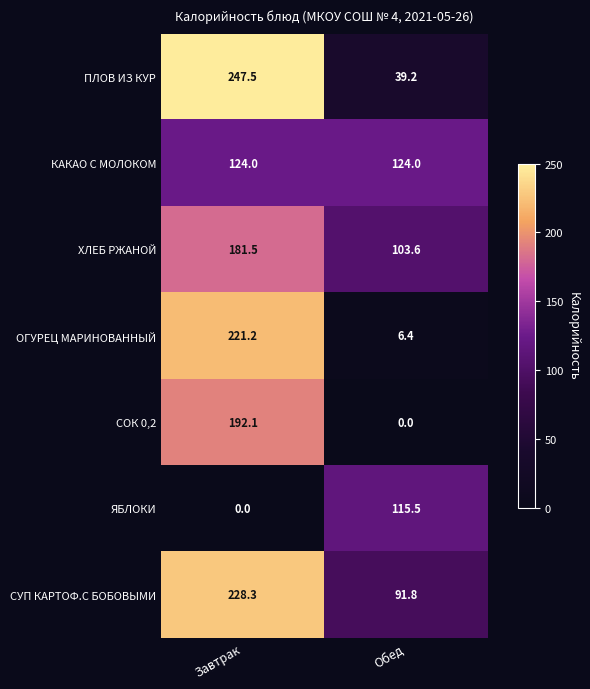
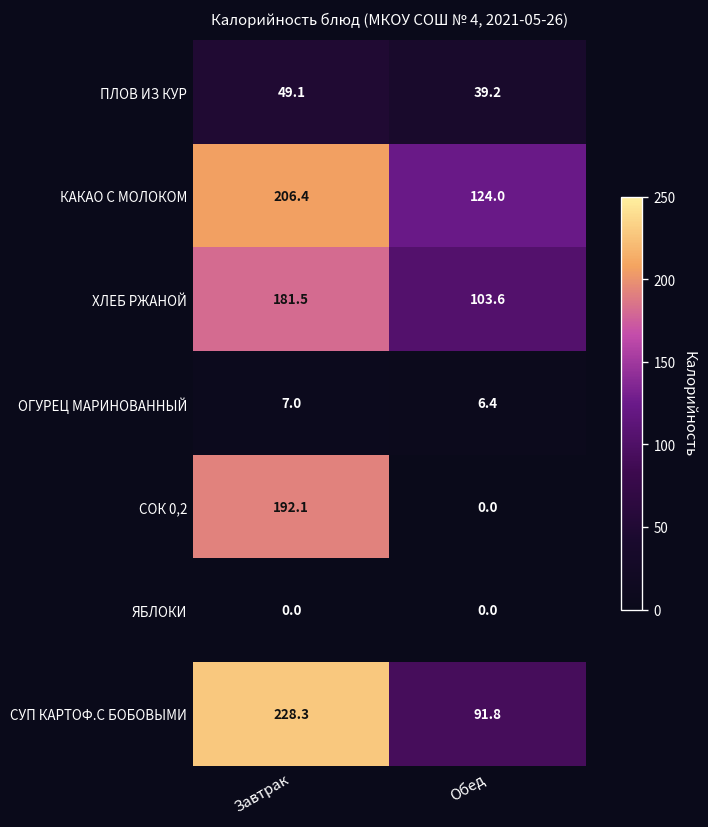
ПЛОВ ИЗ КУР, Завтрак: 247.5 -> 49.1
КАКАО С МОЛОКОМ, Завтрак: 124.0 -> 206.4
ОГУРЕЦ МАРИНОВАННЫЙ, Завтрак: 221.2 -> 7.0
ЯБЛОКИ, Обед: 115.5 -> 0.0
